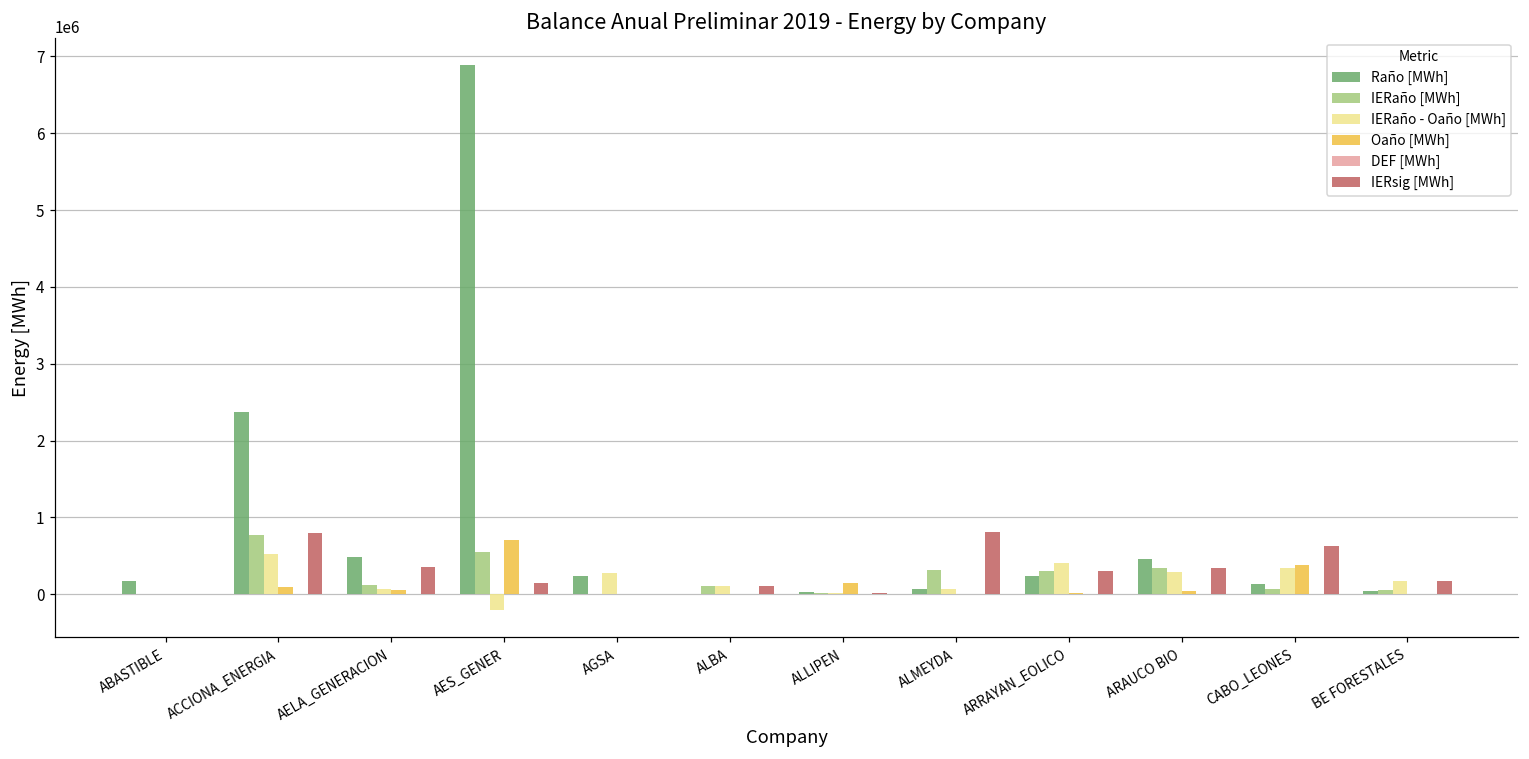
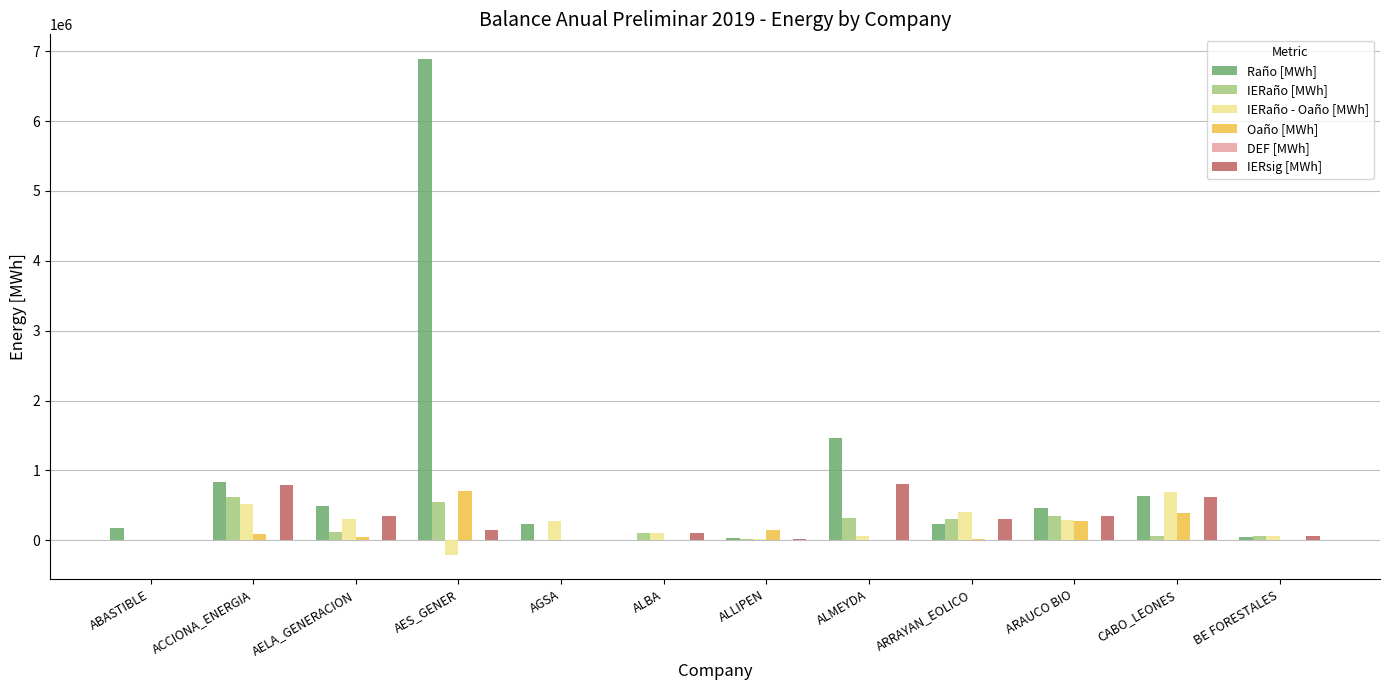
Raño [MWh], ACCIONA_ENERGIA: 2400000 -> 800000
IERaño [MWh], ACCIONA_ENERGIA: 800000 -> 600000
IERaño - Oaño [MWh], AELA_GENERACION: 100000 -> 300000
Raño [MWh], ALMEYDA: 100000 -> 1500000
Oaño [MWh], ARAUCO BIO: 0 -> 300000
Raño [MWh], CABO_LEONES: 100000 -> 600000
IERaño - Oaño [MWh], CABO_LEONES: 300000 -> 700000
IERaño - Oaño [MWh], BE FORESTALES: 200000 -> 100000
IERsig [MWh], BE FORESTALES: 200000 -> 100000
